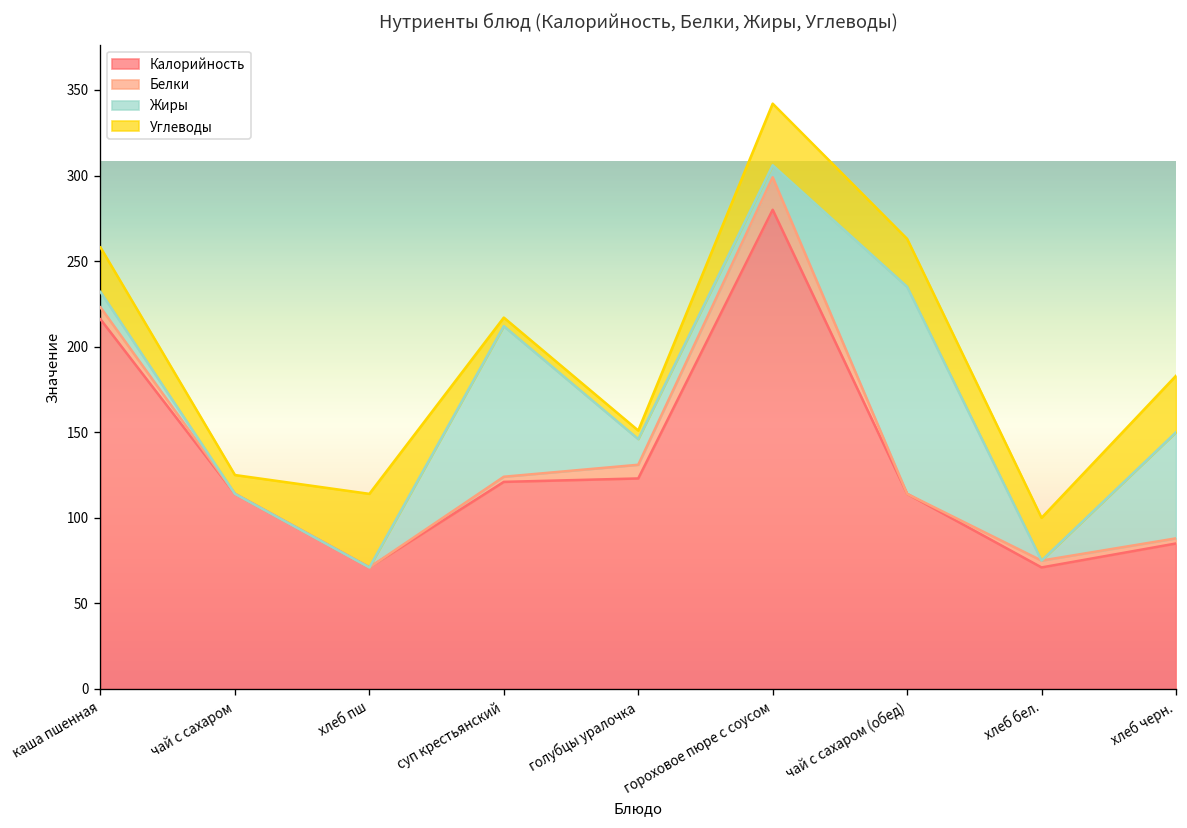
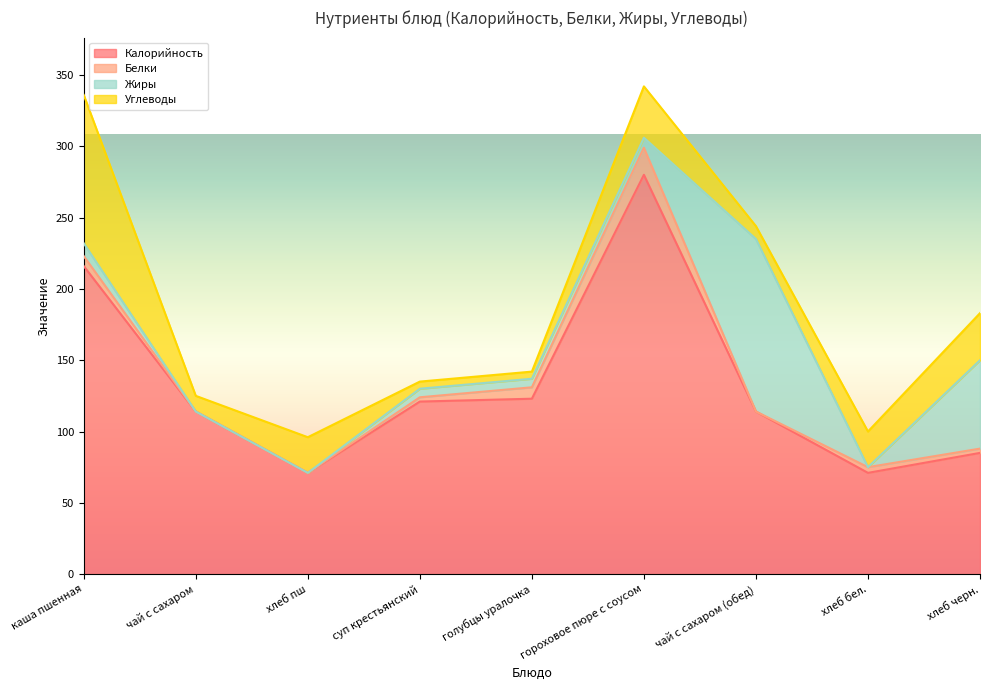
Углеводы, каша пшенная: 26 -> 104
Углеводы, хлеб пш: 43 -> 25
Жиры, суп крестьянский: 88 -> 6
Жиры, голубцы уралочка: 15 -> 6
Углеводы, чай с сахаром (обед): 28 -> 9
